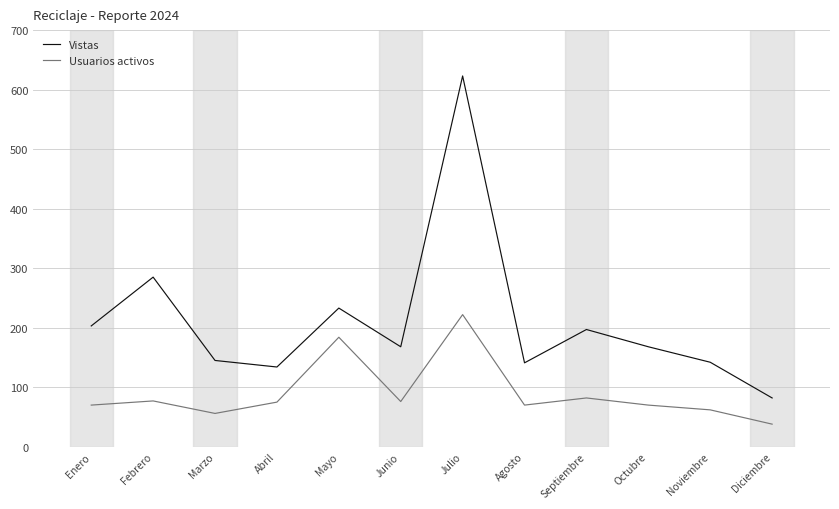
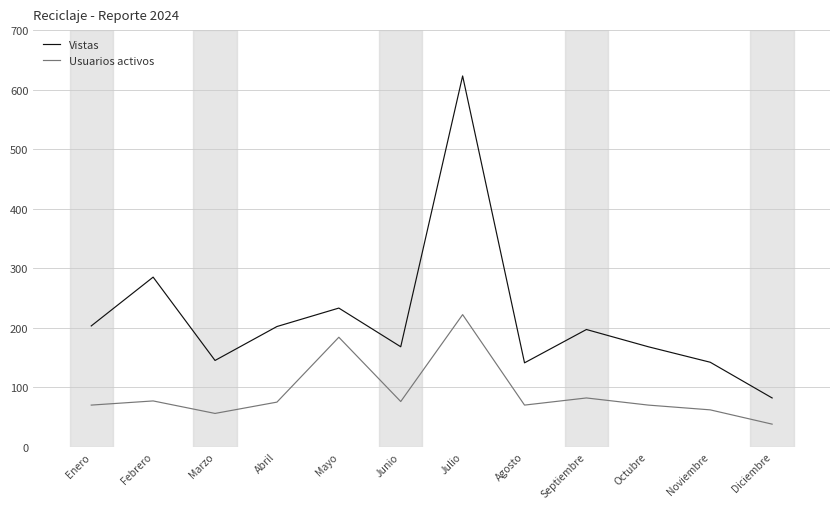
Vistas, Abril: 130 -> 200
